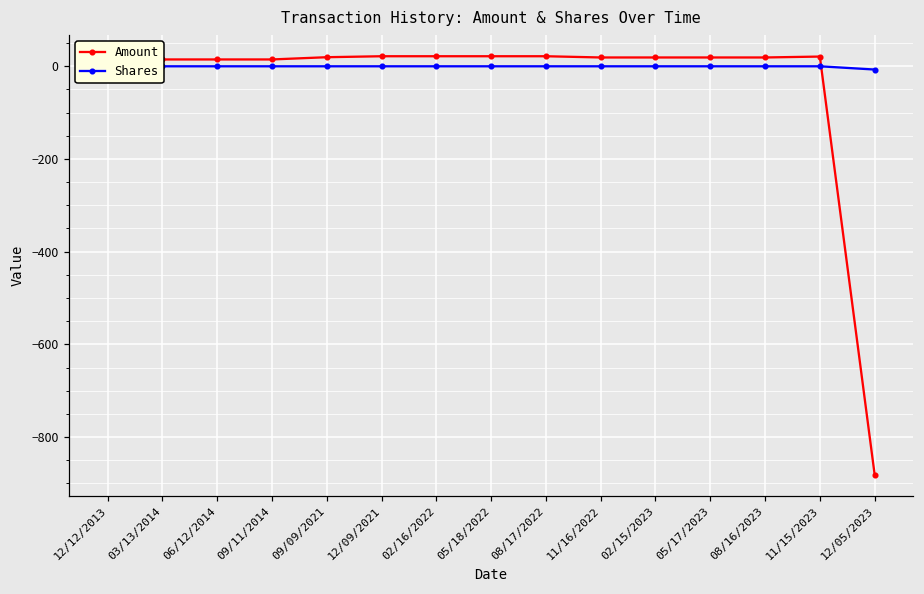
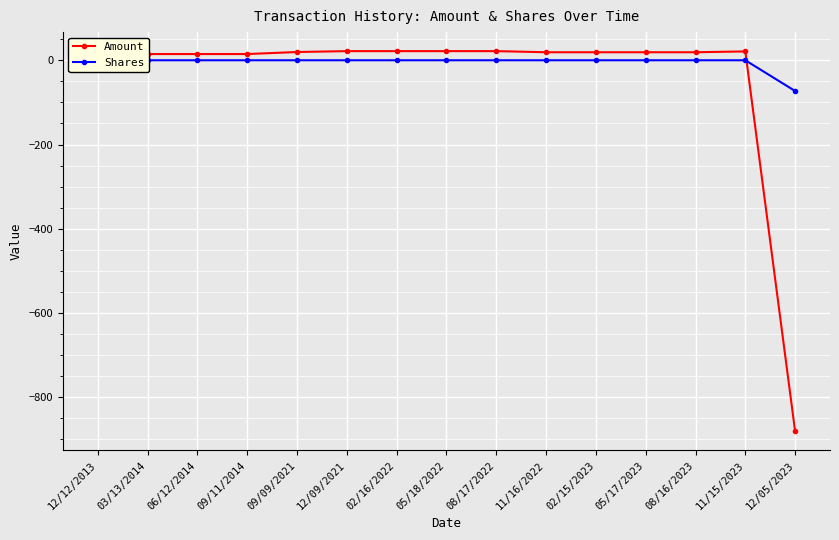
Shares, 12/05/2023: -10 -> -70
